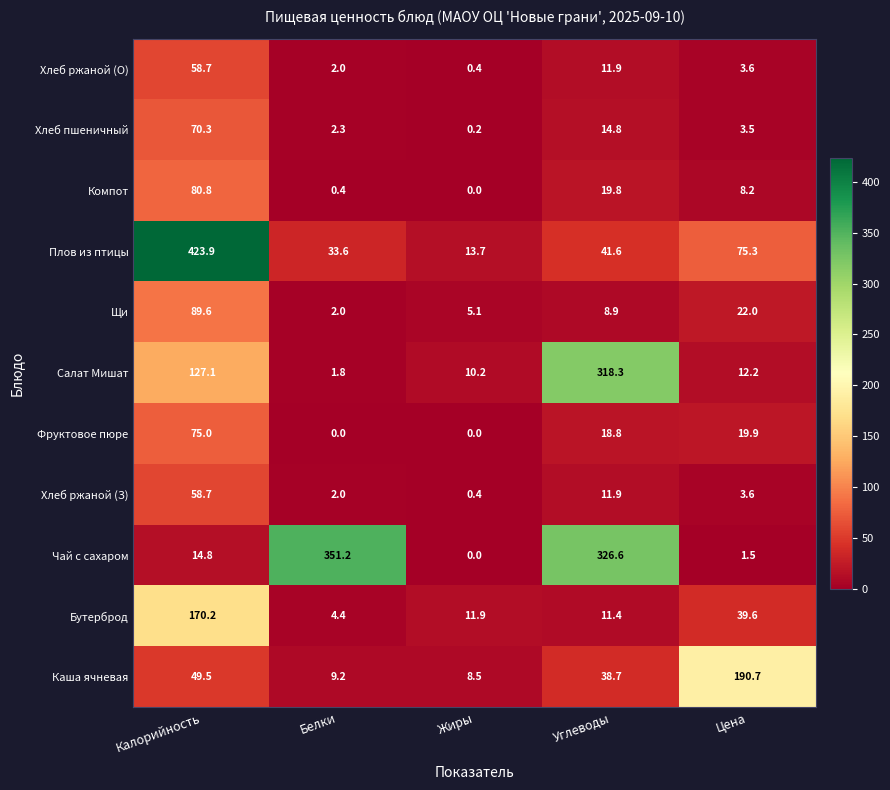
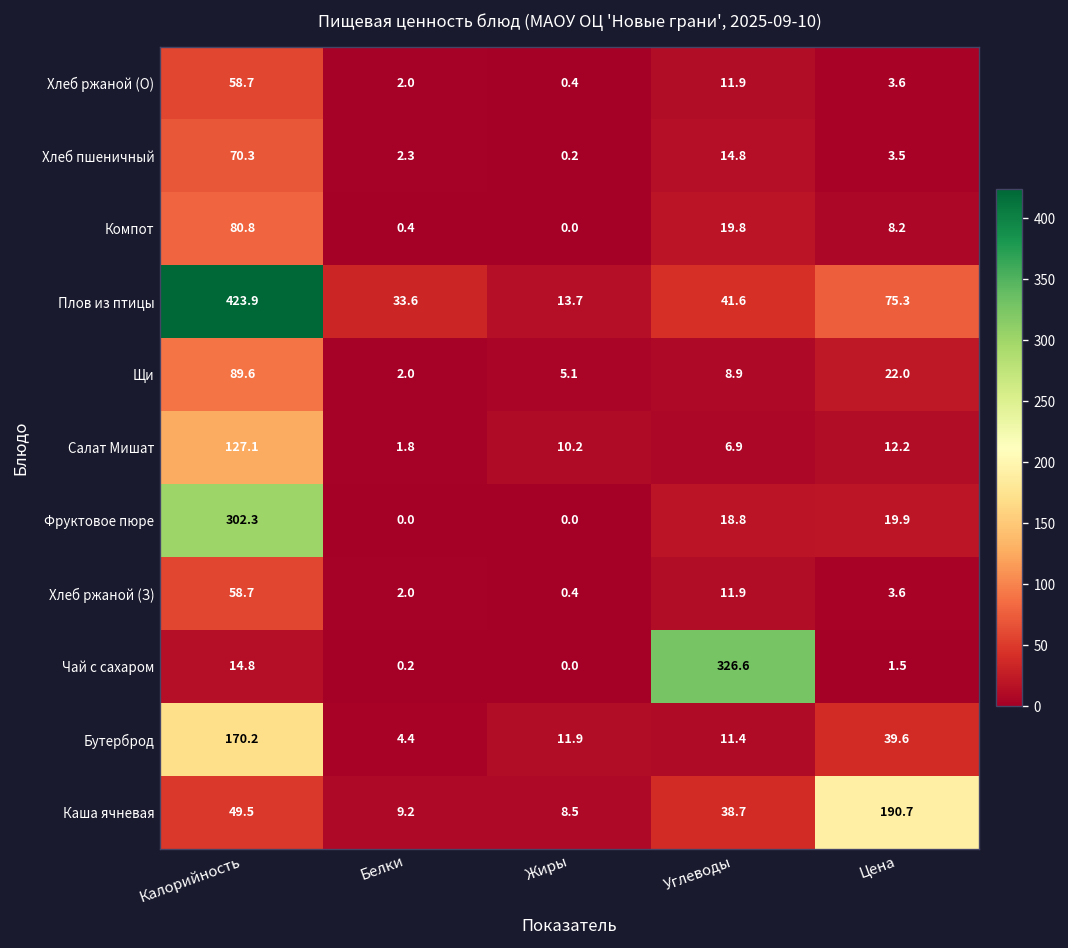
Салат Мишат, Углеводы: 318.3 -> 6.9
Фруктовое пюре, Калорийность: 75.0 -> 302.3
Чай с сахаром, Белки: 351.2 -> 0.2
